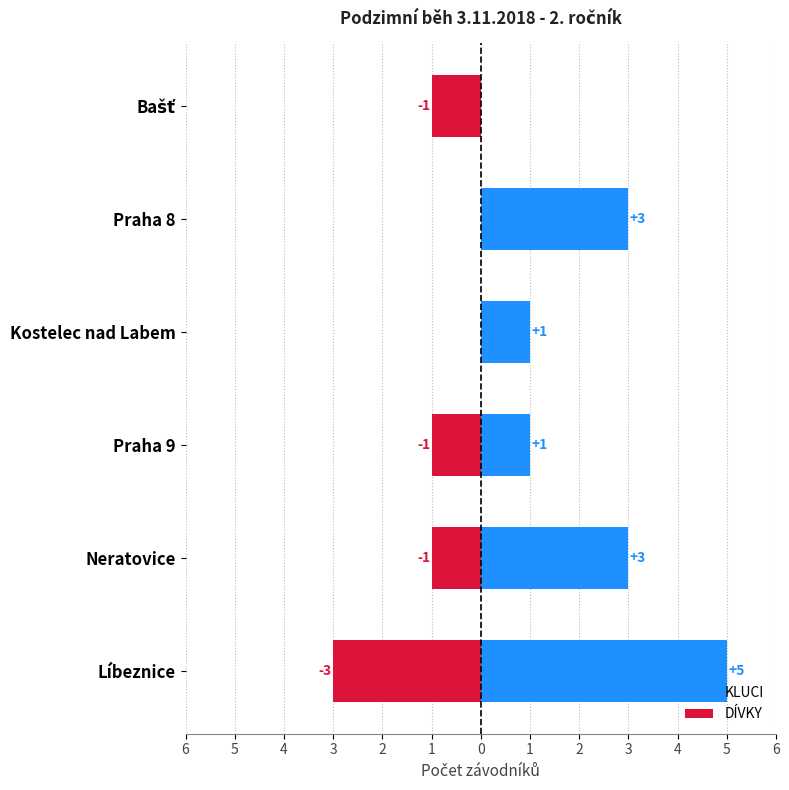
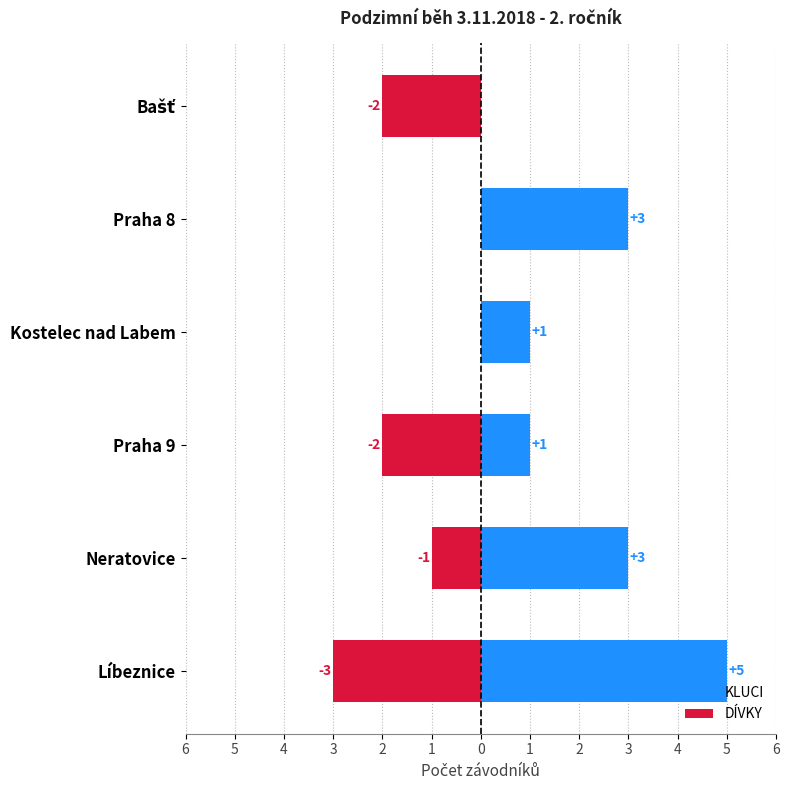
DÍVKY, Bašť: -1 -> -2
DÍVKY, Praha 9: -1 -> -2
